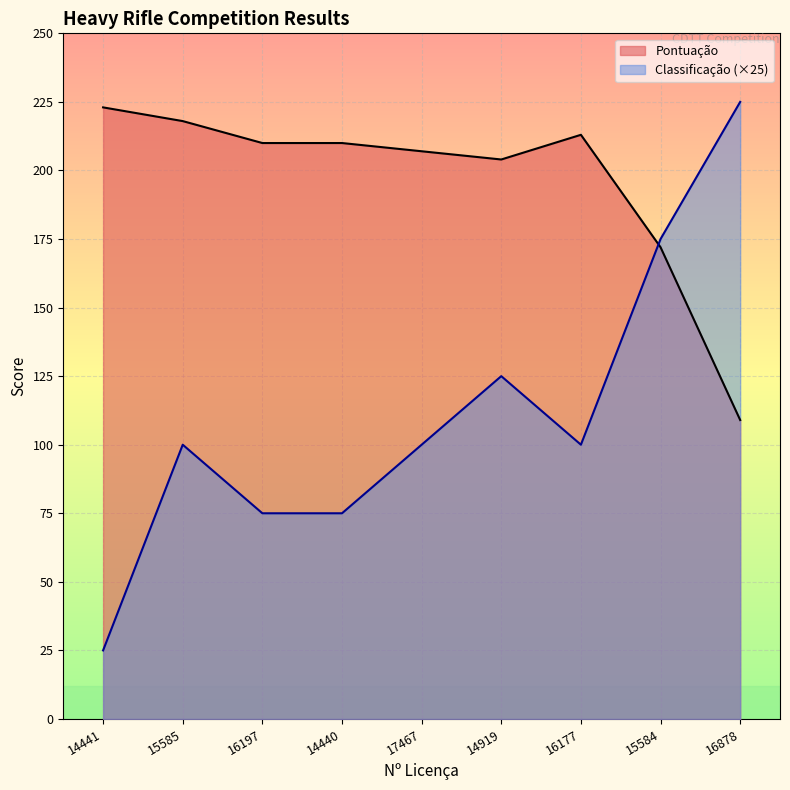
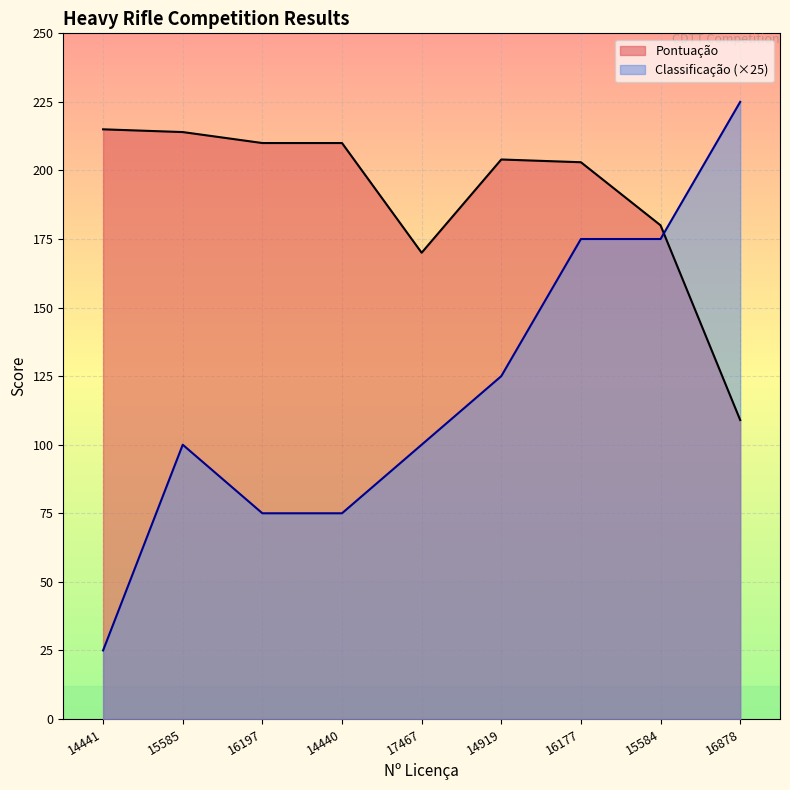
Pontuação, 14441: 223 -> 215
Pontuação, 15585: 218 -> 214
Pontuação, 17467: 207 -> 170
Pontuação, 16177: 213 -> 203
Classificação (×25), 16177: 100 -> 175
Pontuação, 15584: 172 -> 180
